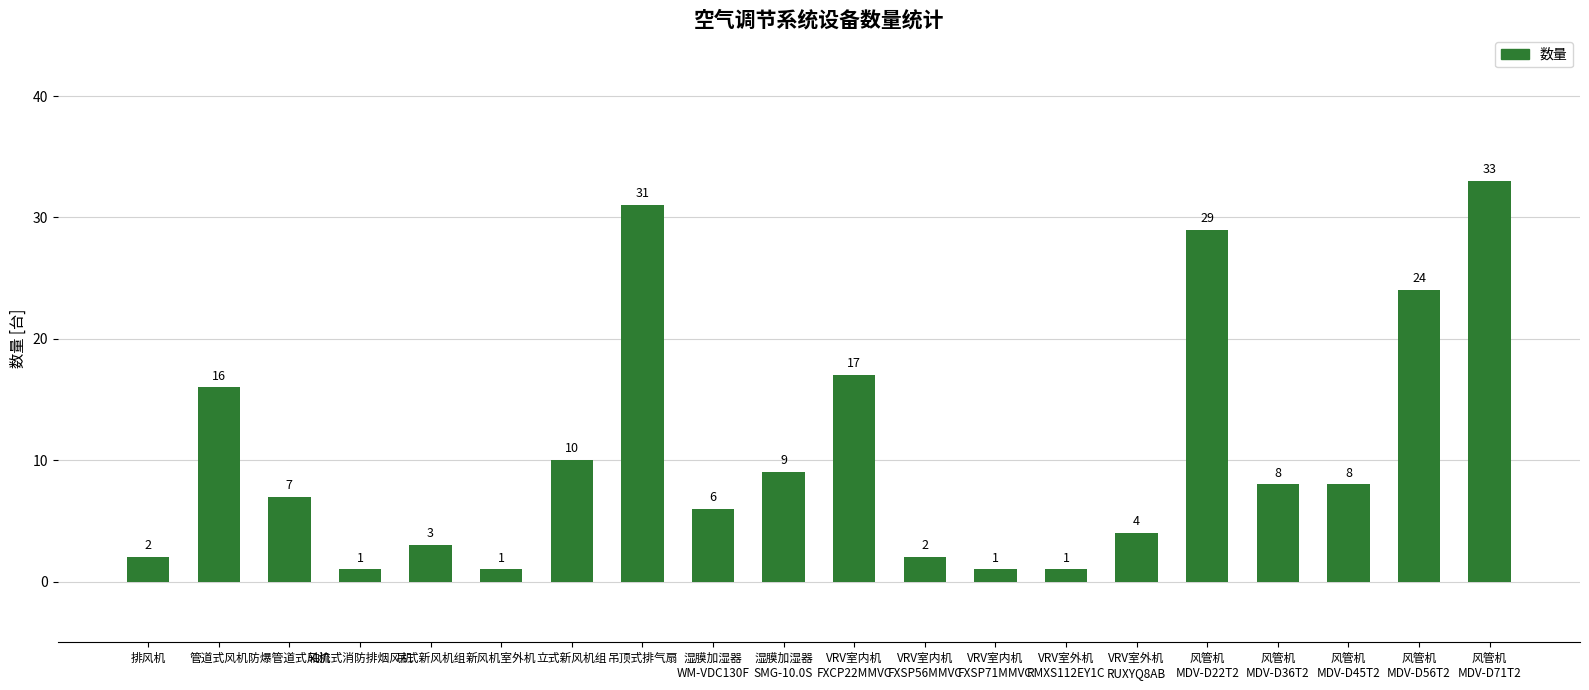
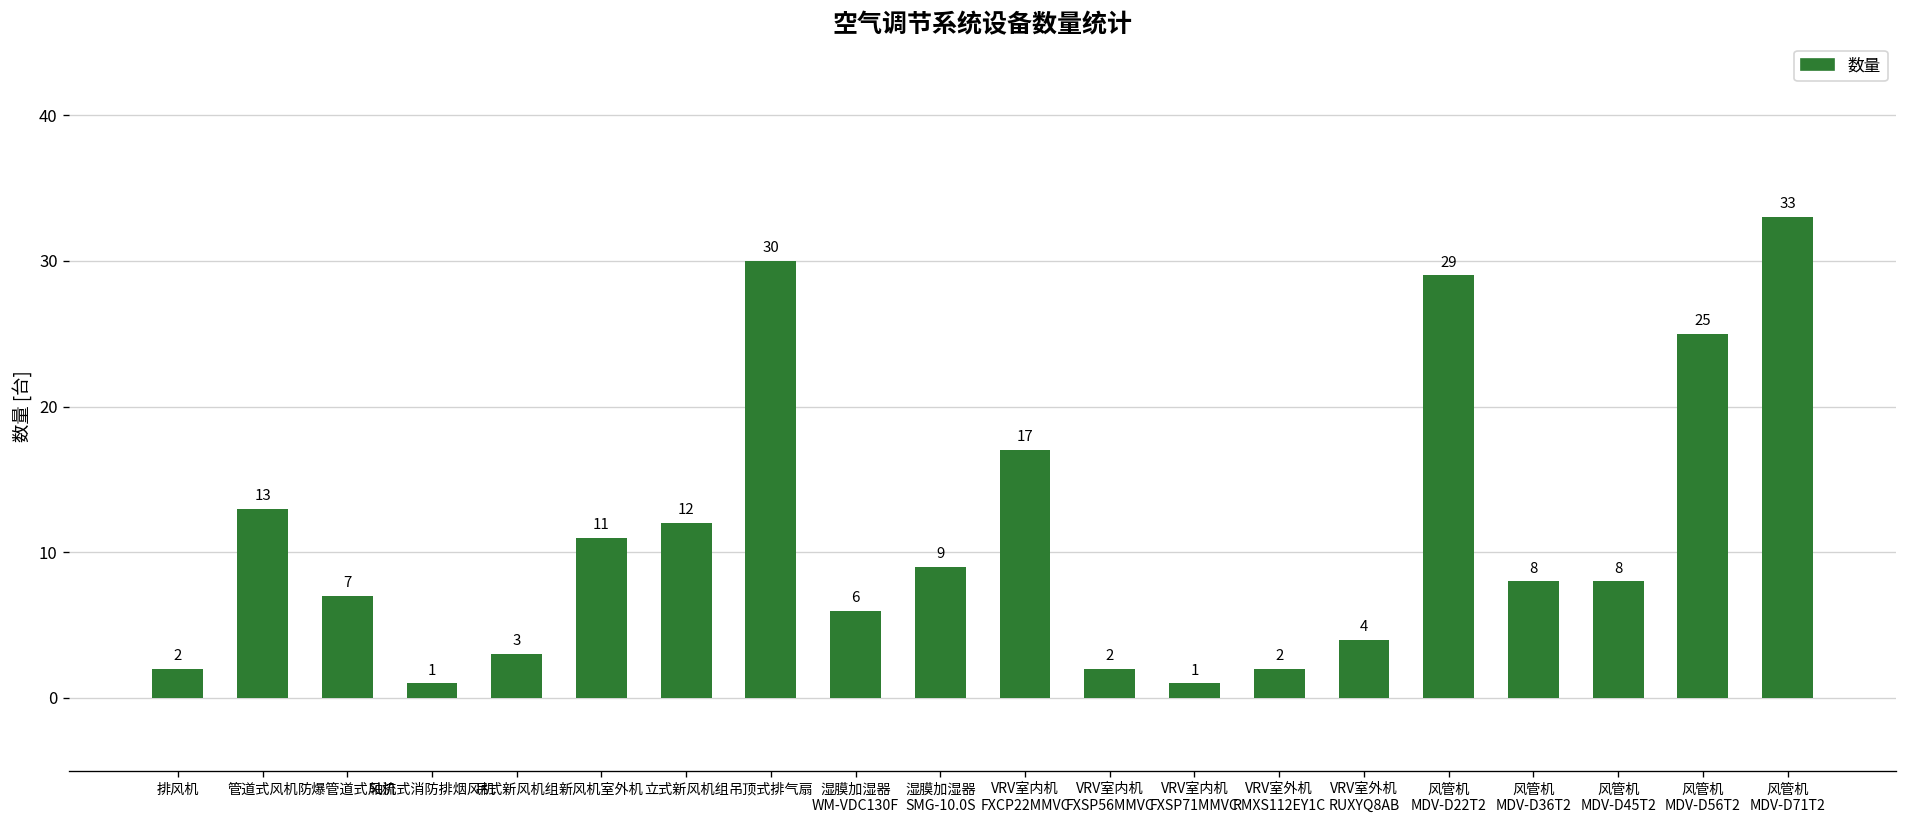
管道式风机: 16 -> 13
新风机室外机: 1 -> 11
立式新风机组: 10 -> 12
吊顶式排气扇: 31 -> 30
VRV室外机 RMXS112EY1C: 1 -> 2
风管机 MDV-D56T2: 24 -> 25
